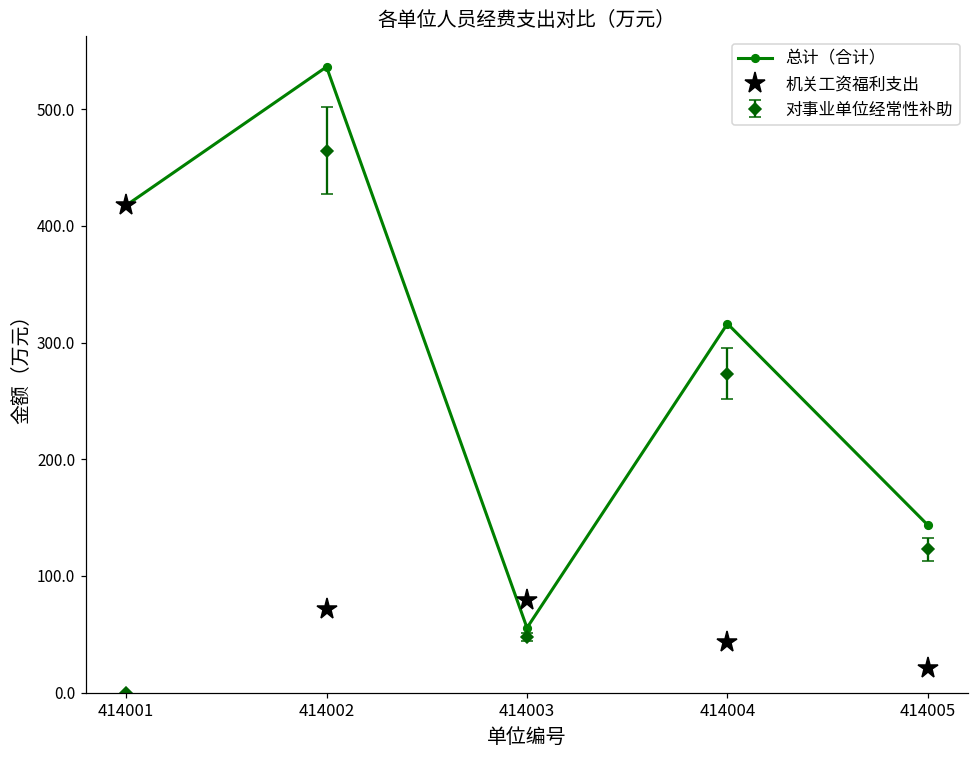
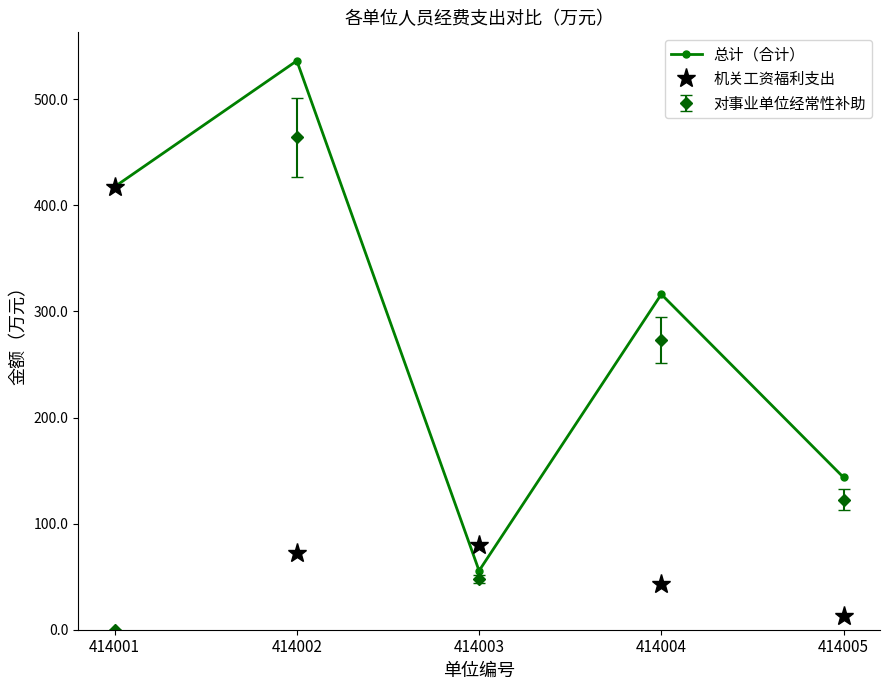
机关工资福利支出, 414005: 21 -> 13
